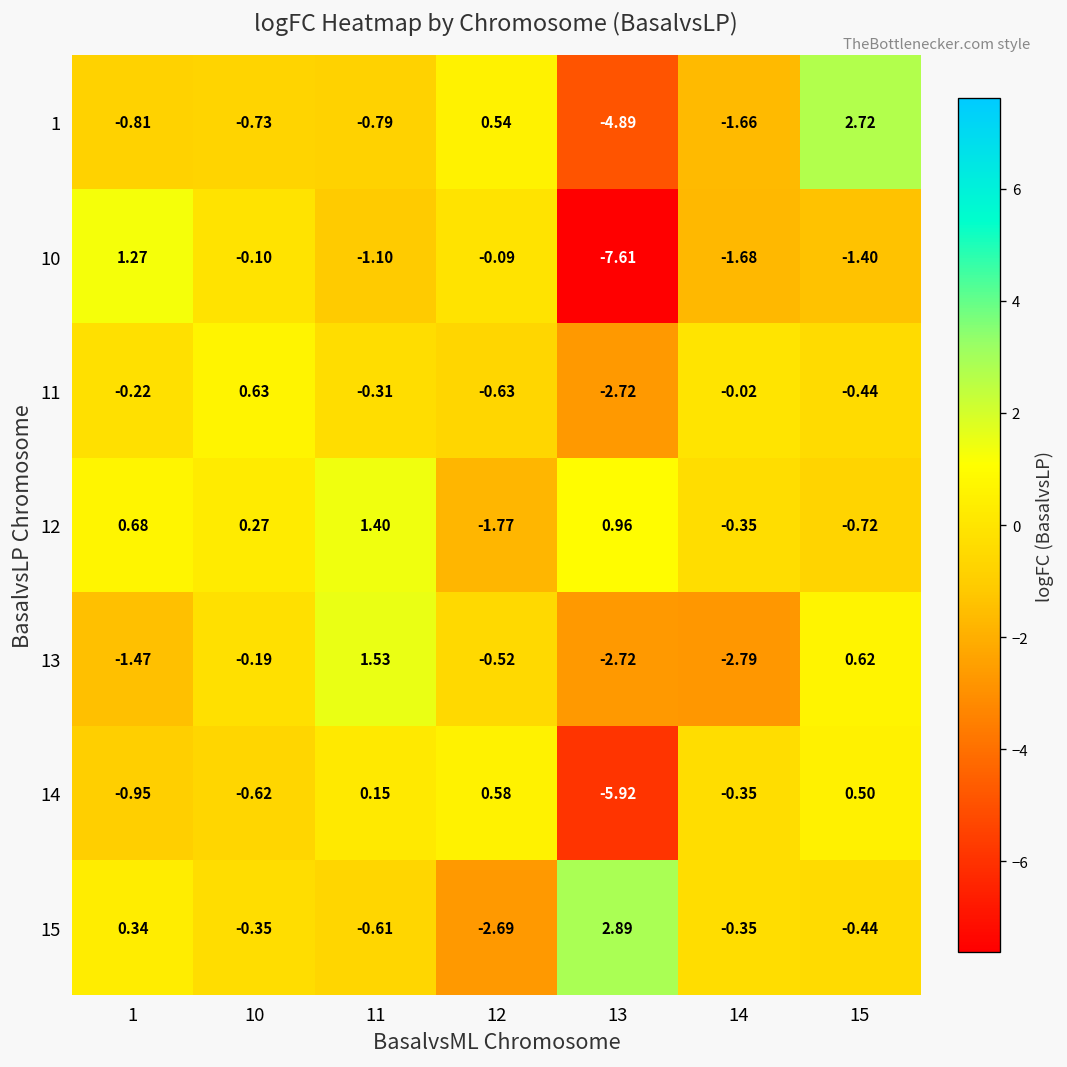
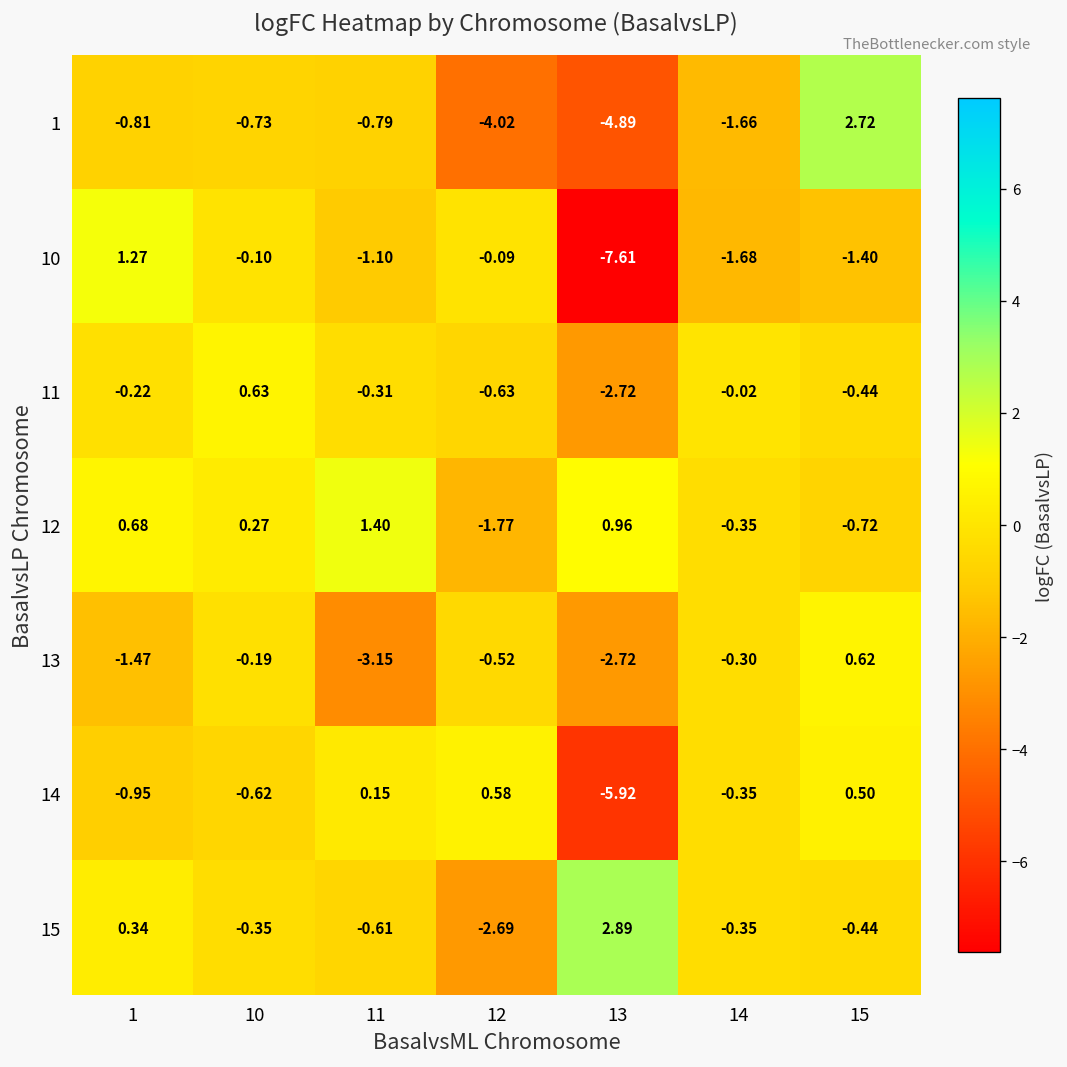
1, 12: 0.54 -> -4.02
13, 11: 1.53 -> -3.15
13, 14: -2.79 -> -0.30
